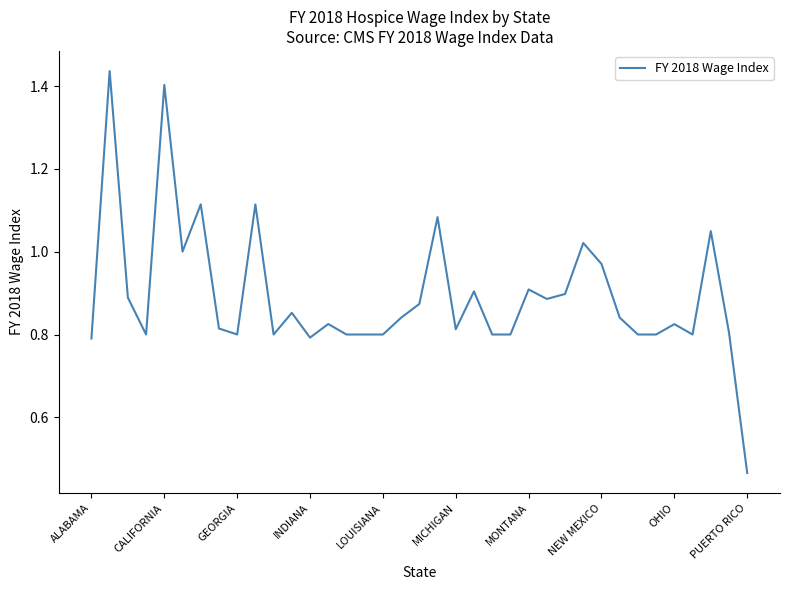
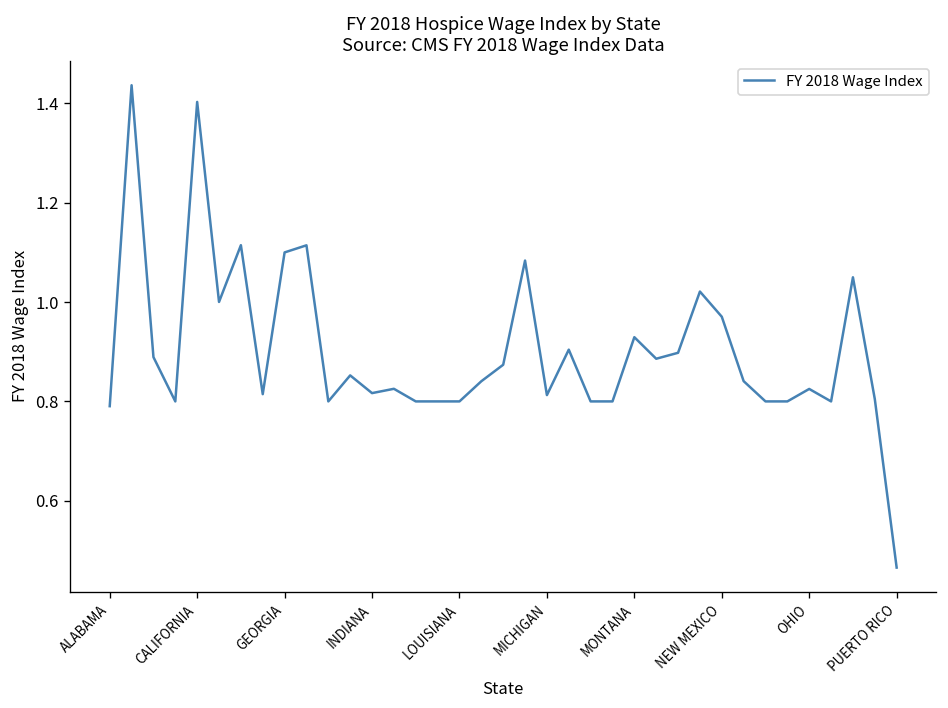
GEORGIA: 0.8 -> 1.1
INDIANA: 0.79 -> 0.82
MONTANA: 0.91 -> 0.93
